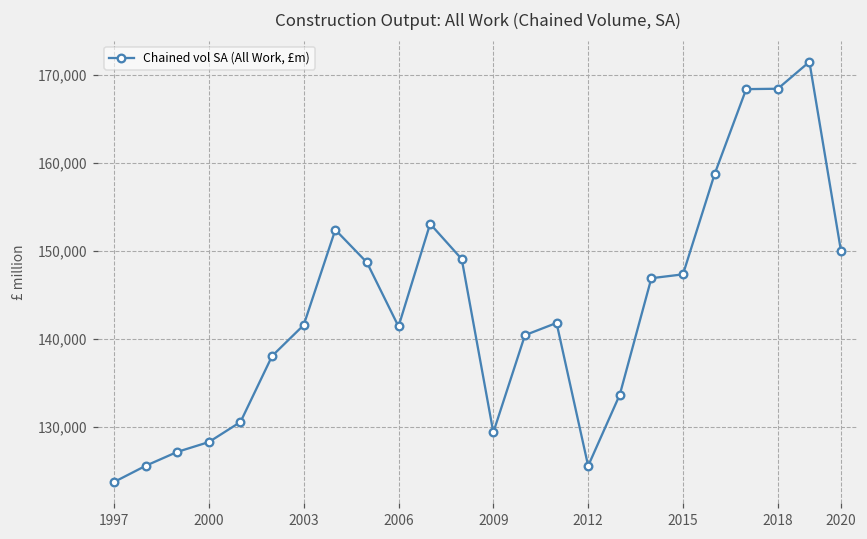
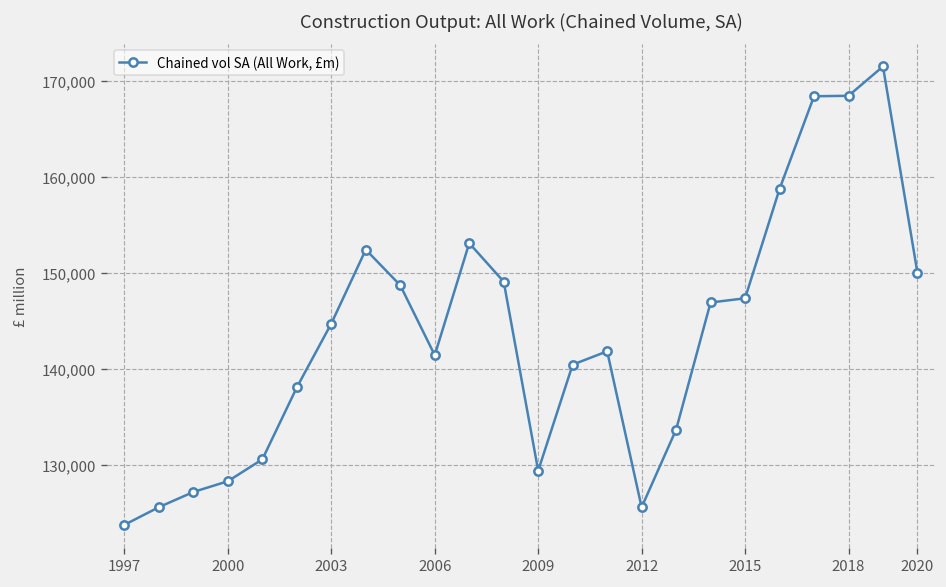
2003: 142,000 -> 145,000
